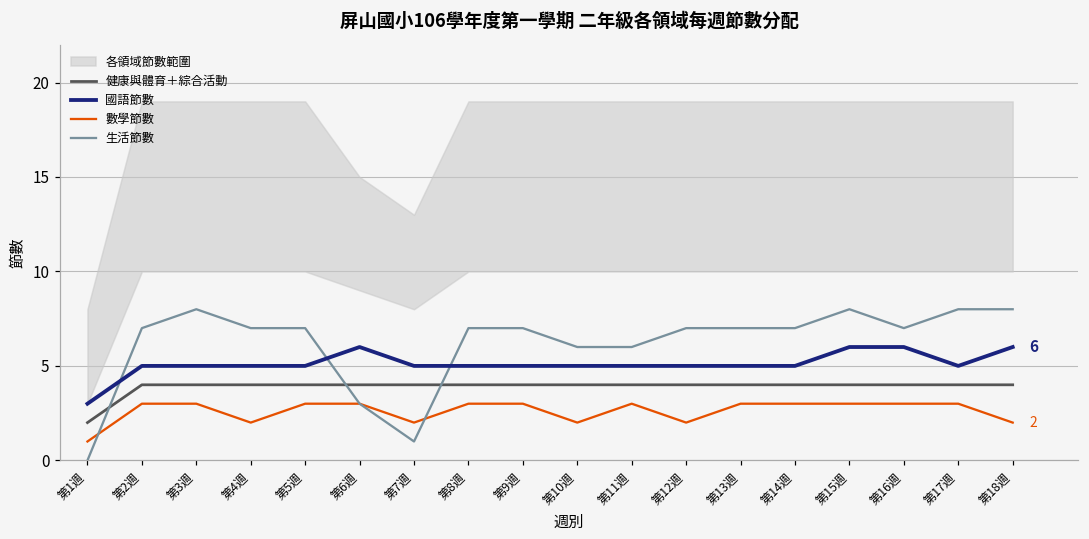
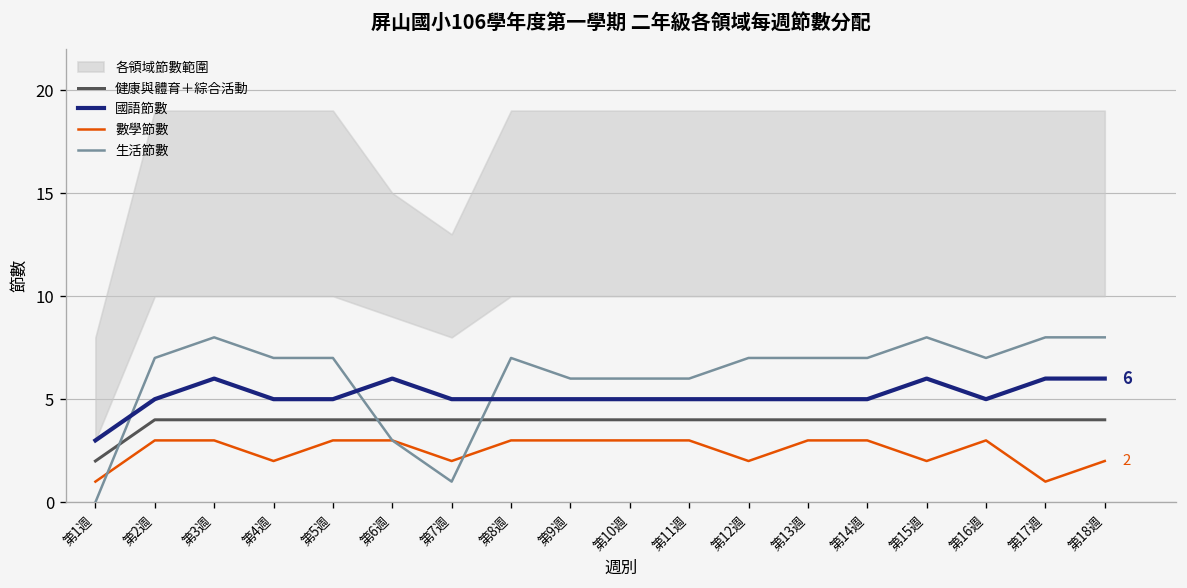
國語節數, 第3週: 5 -> 6
生活節數, 第9週: 7 -> 6
數學節數, 第10週: 2 -> 3
數學節數, 第15週: 3 -> 2
國語節數, 第16週: 6 -> 5
國語節數, 第17週: 5 -> 6
數學節數, 第17週: 3 -> 1
